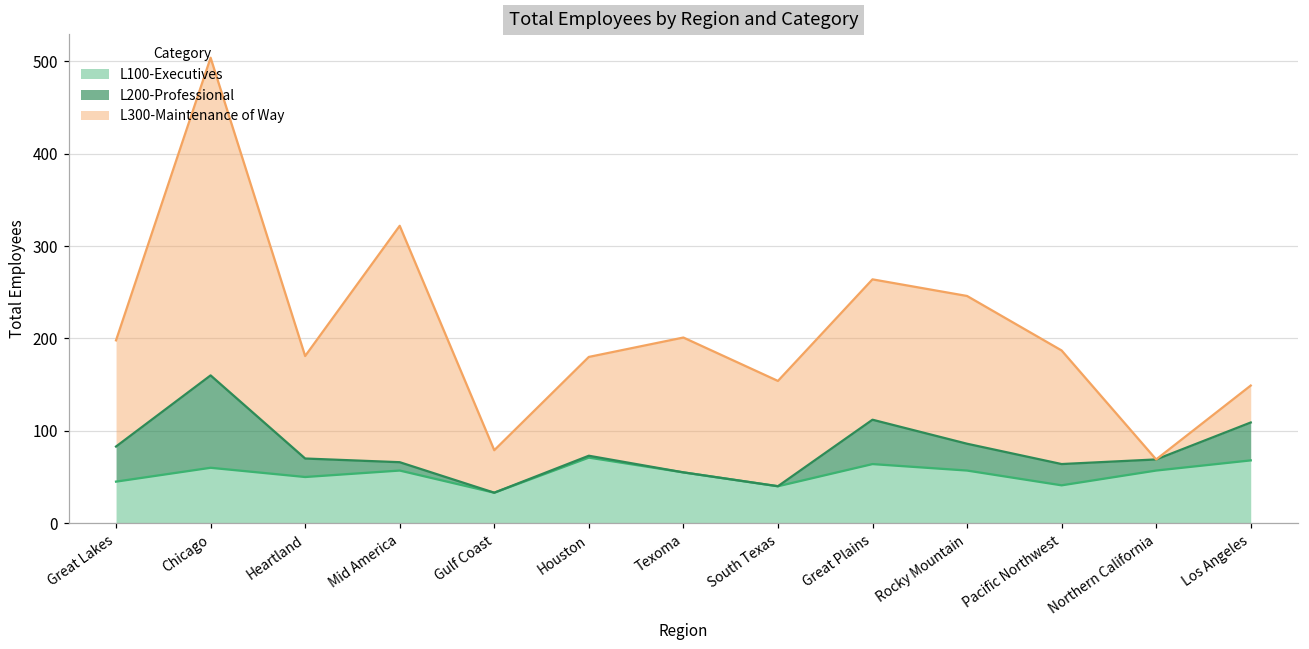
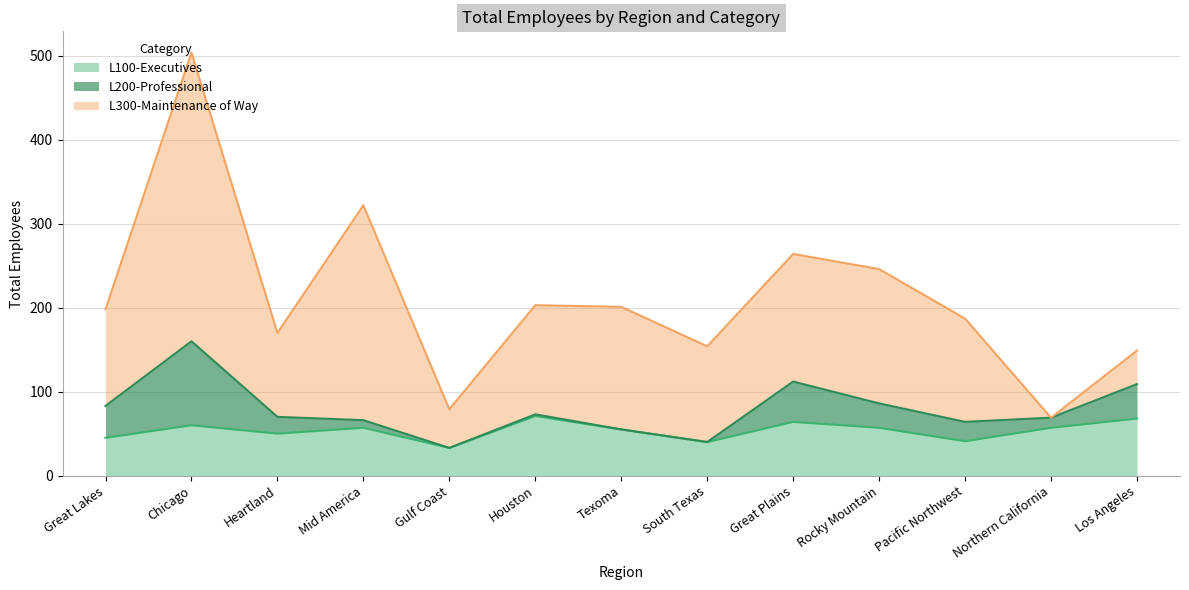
L300-Maintenance of Way, Heartland: 110 -> 100
L300-Maintenance of Way, Houston: 110 -> 130
